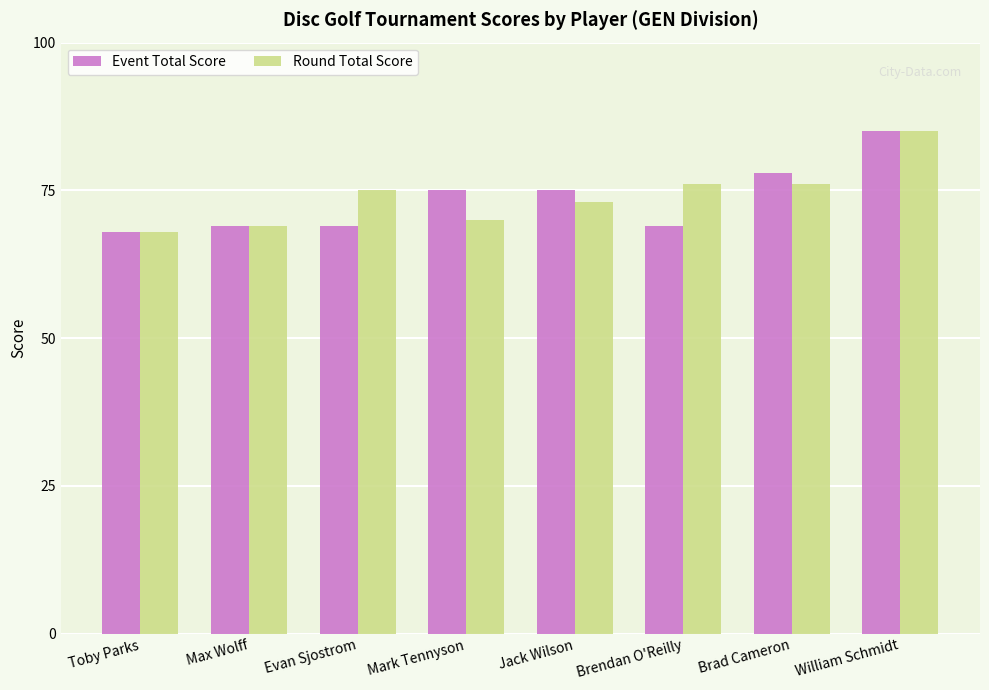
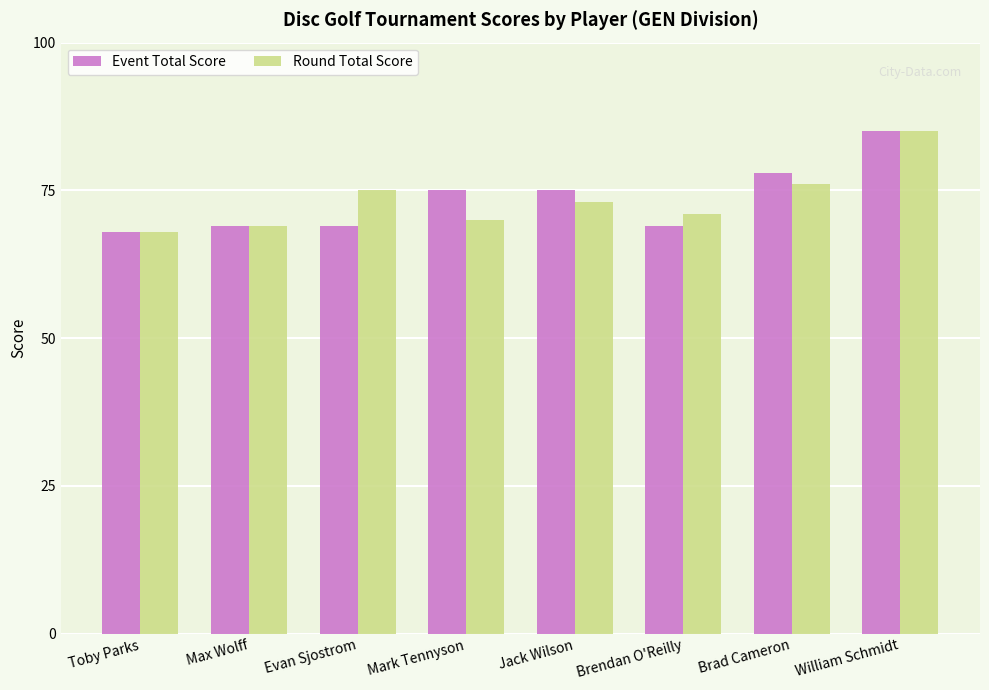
Round Total Score, Brendan O'Reilly: 76 -> 71
